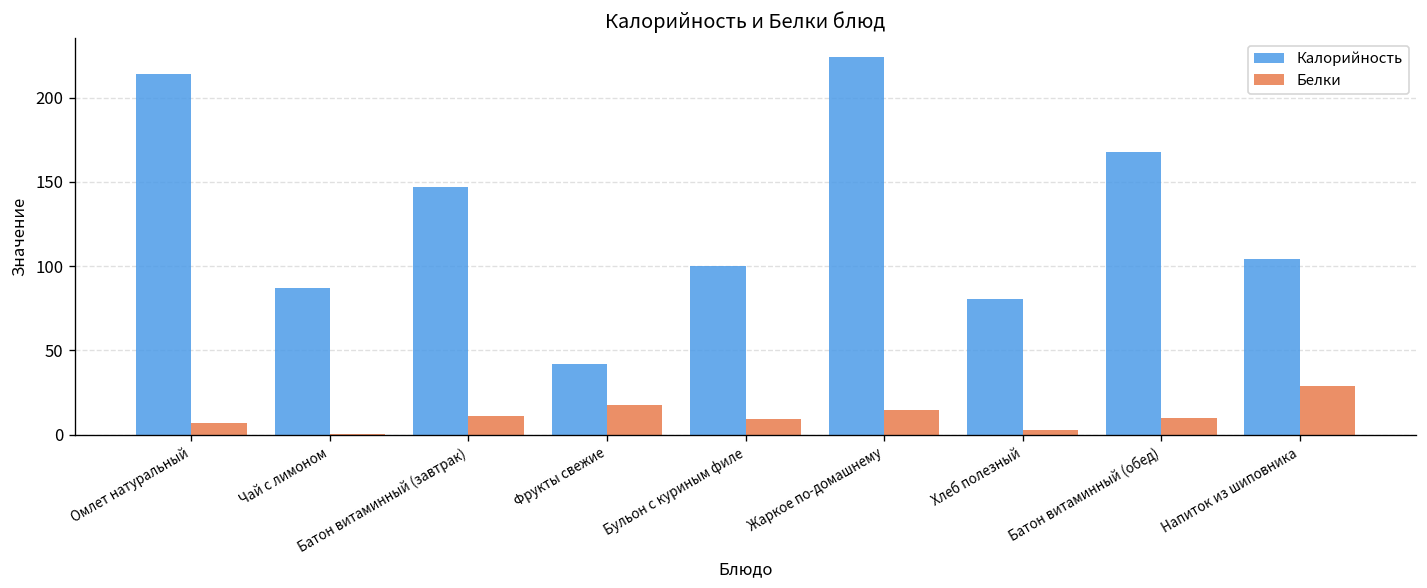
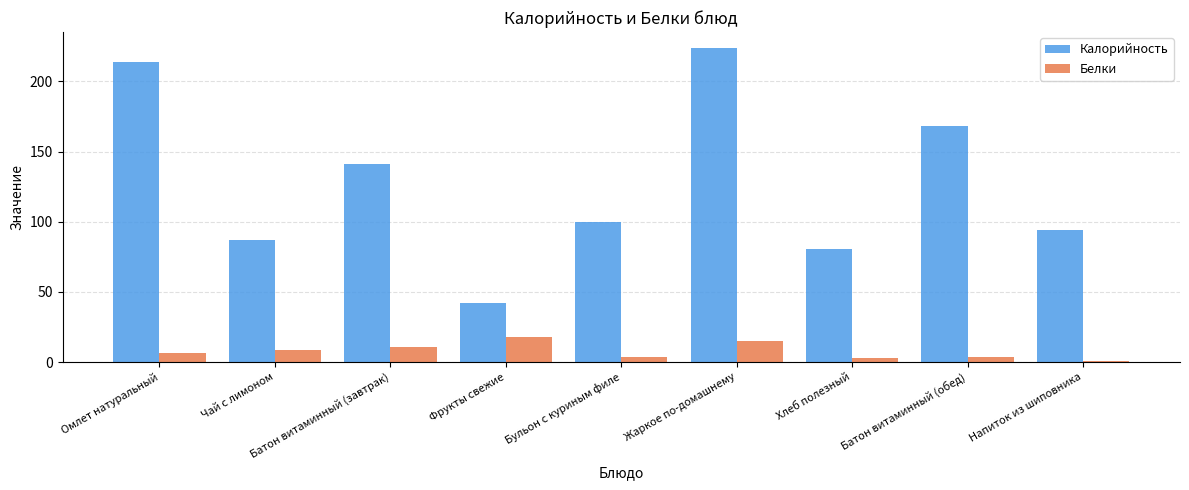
Белки, Чай с лимоном: 0 -> 9
Калорийность, Батон витаминный (завтрак): 147 -> 141
Белки, Бульон с куриным филе: 10 -> 4
Белки, Батон витаминный (обед): 10 -> 4
Калорийность, Напиток из шиповника: 104 -> 94
Белки, Напиток из шиповника: 29 -> 1
